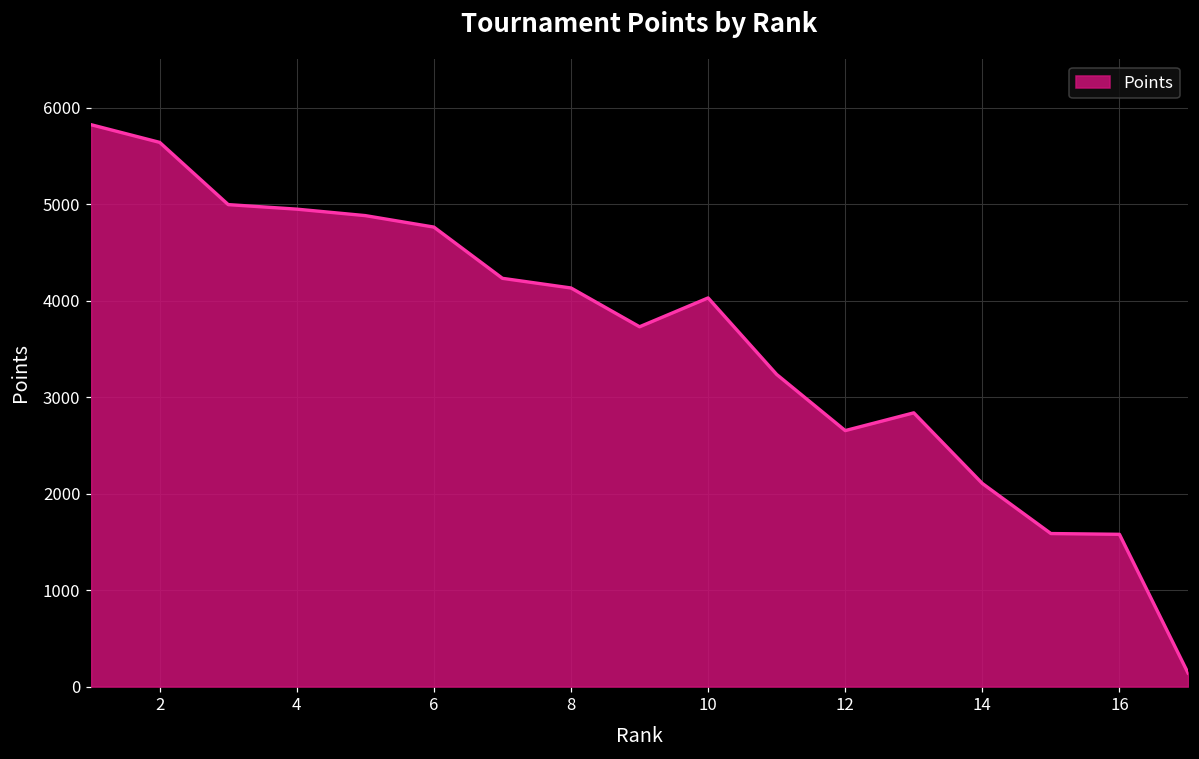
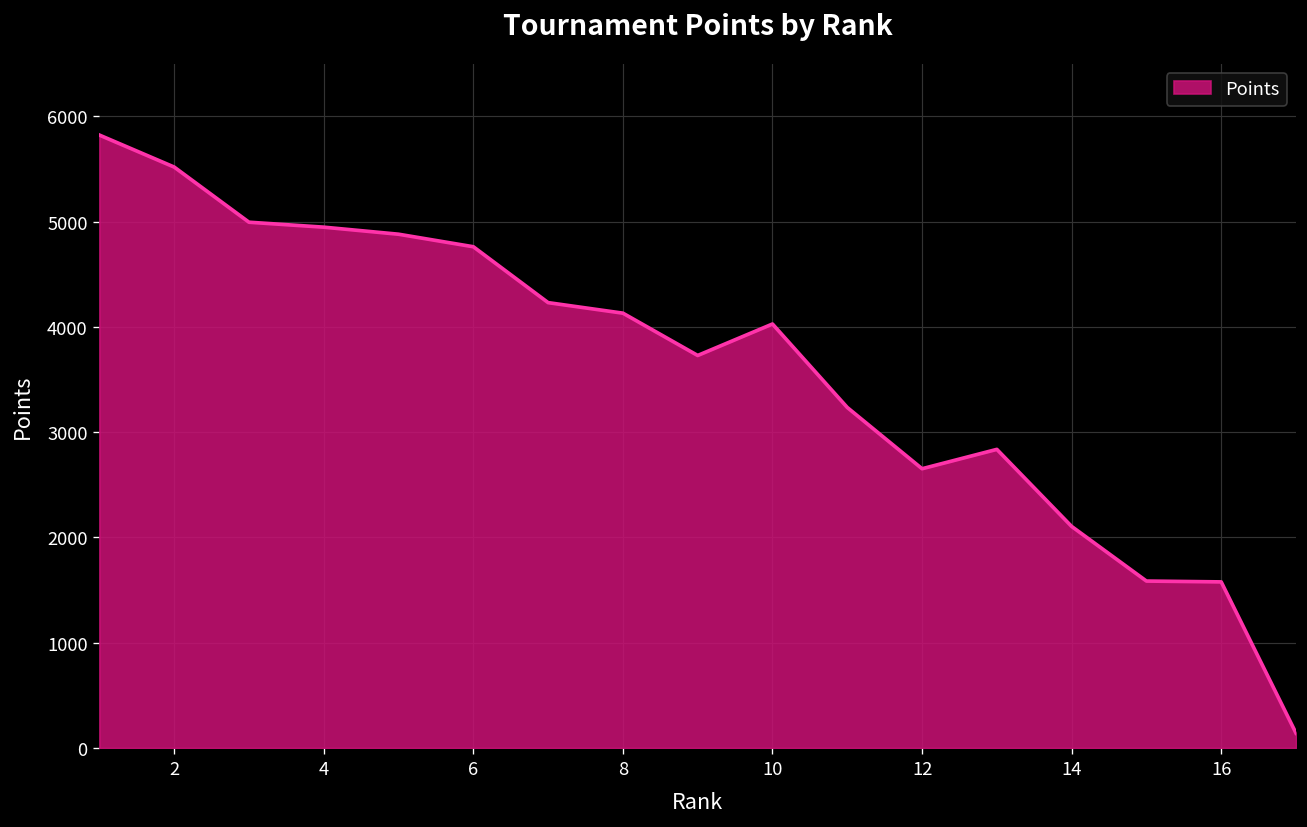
2: 5600 -> 5500
